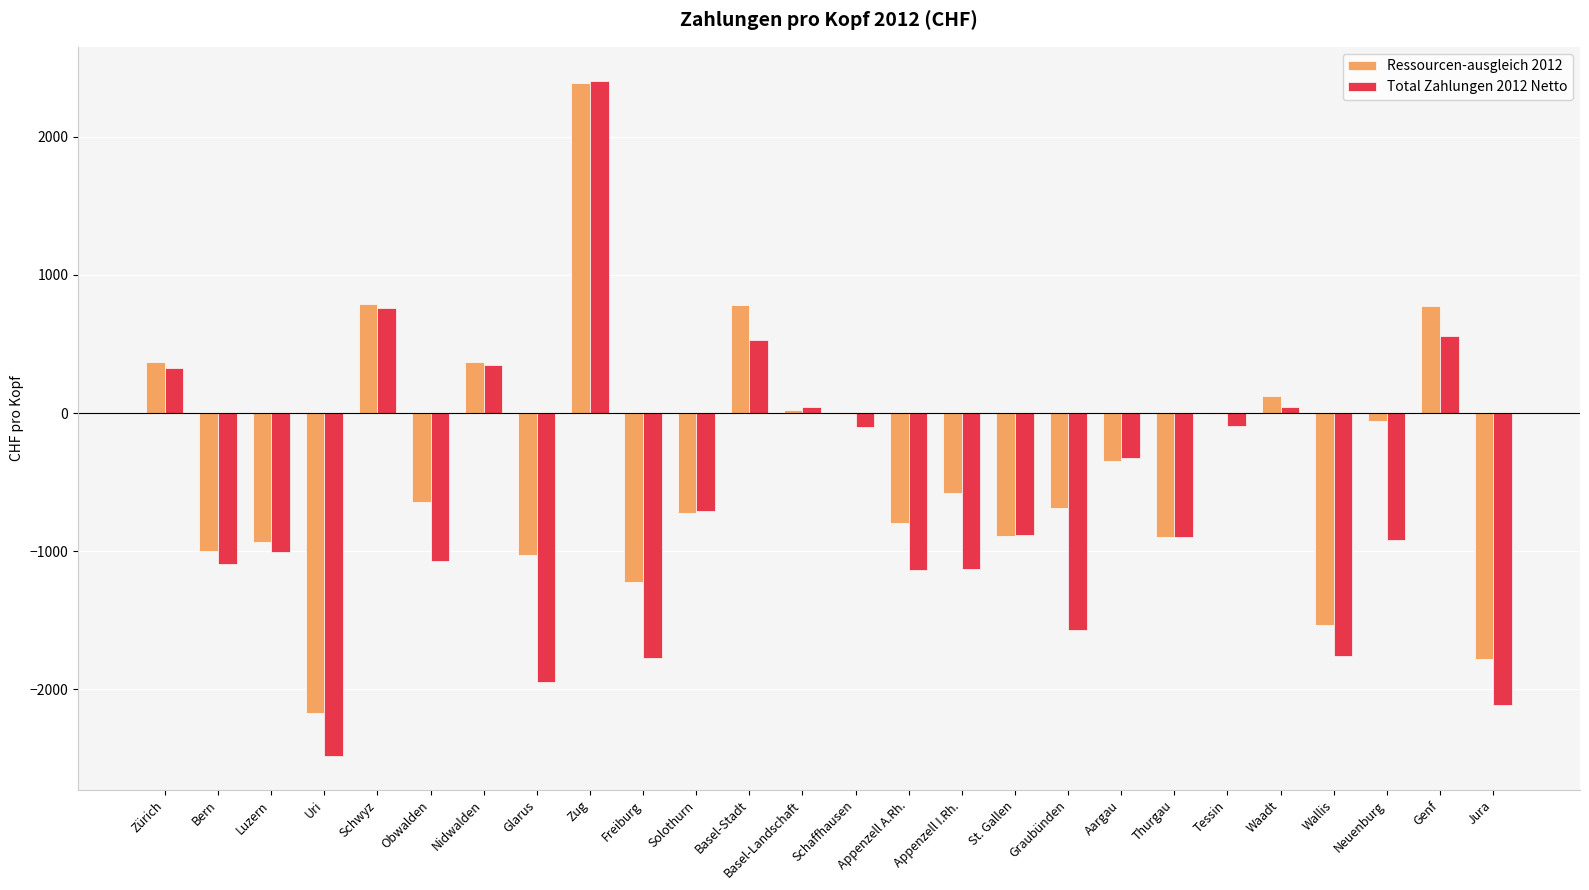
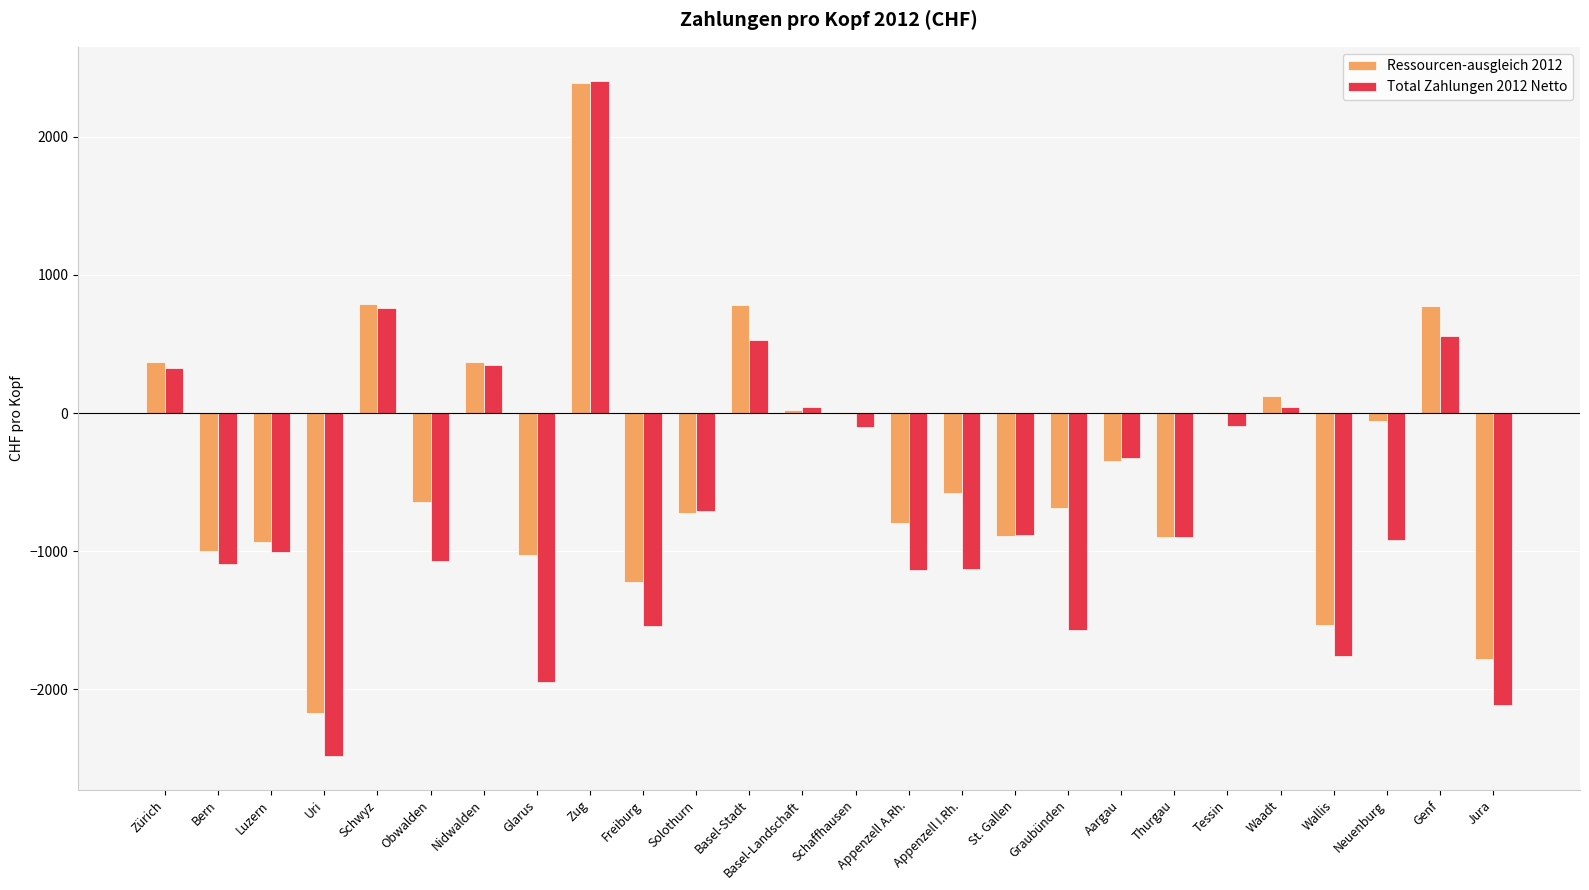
Total Zahlungen 2012 Netto, Freiburg: -1770 -> -1540
